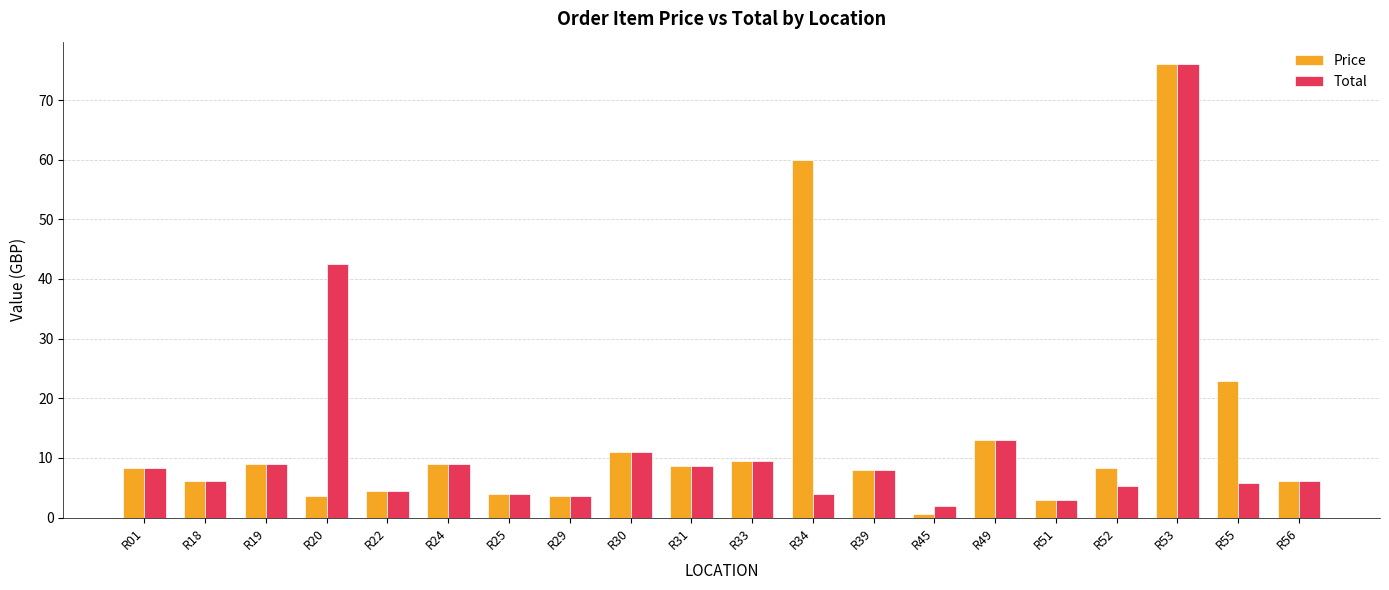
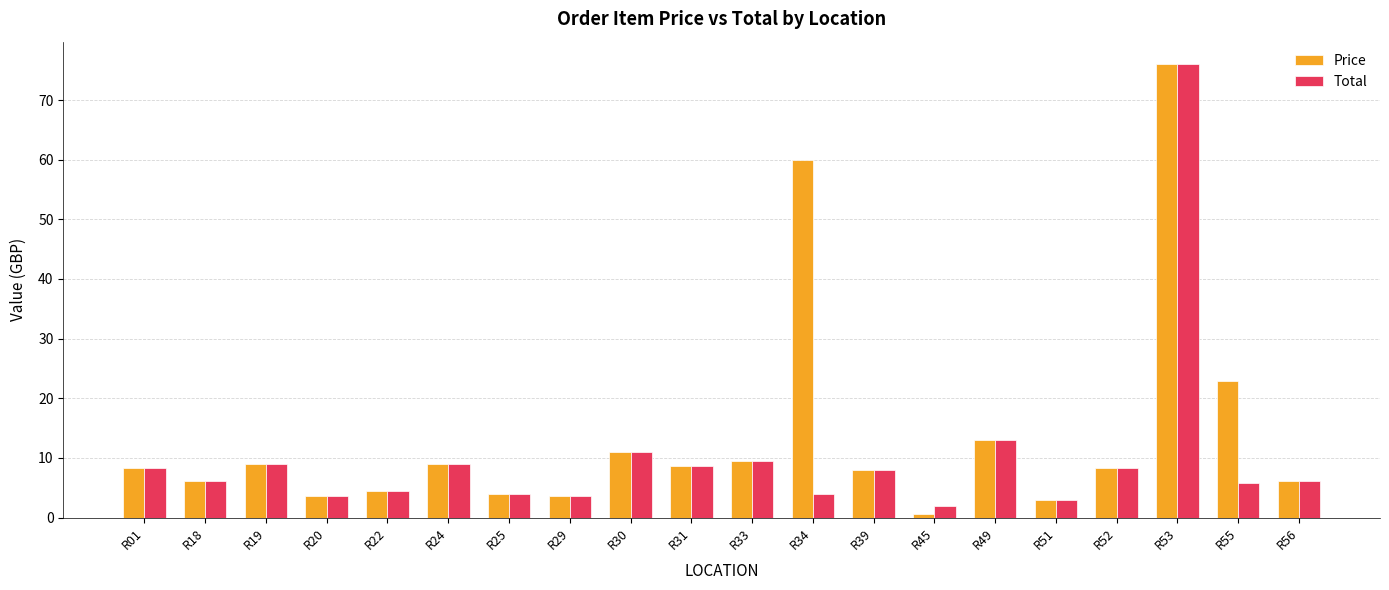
Total, R20: 43 -> 4
Total, R52: 5 -> 8
